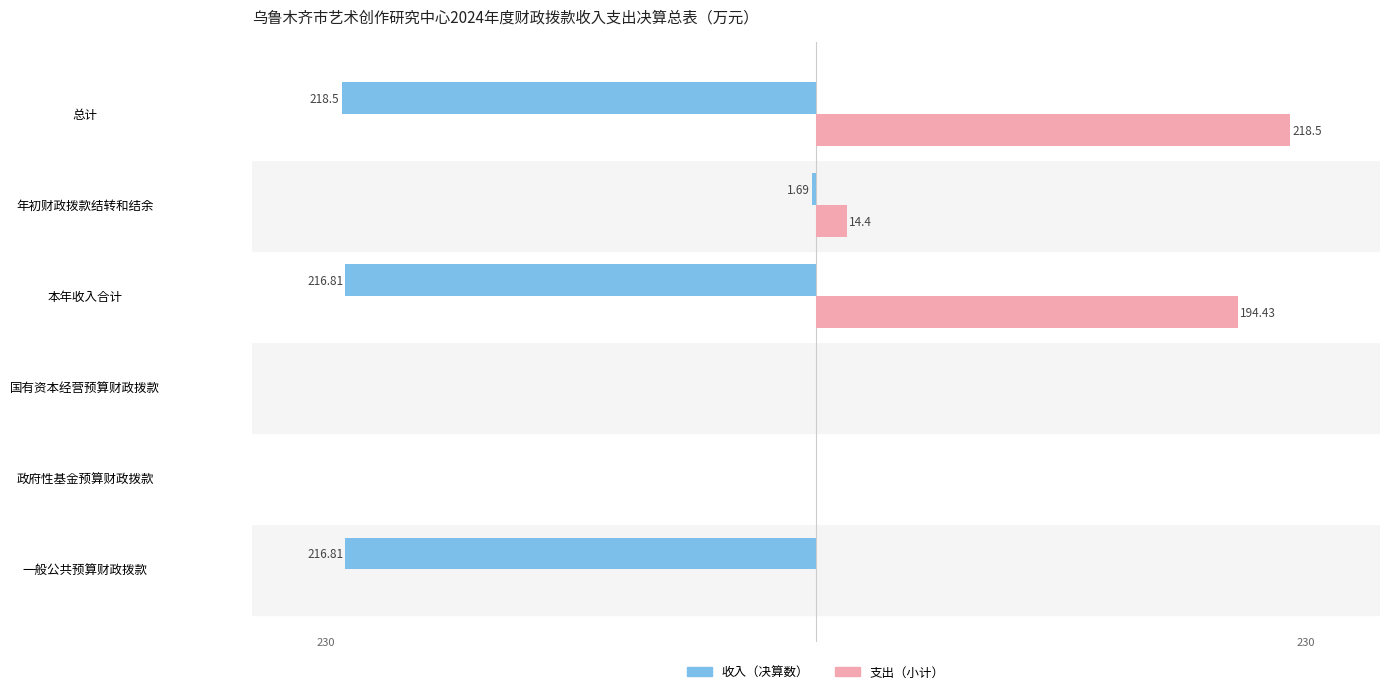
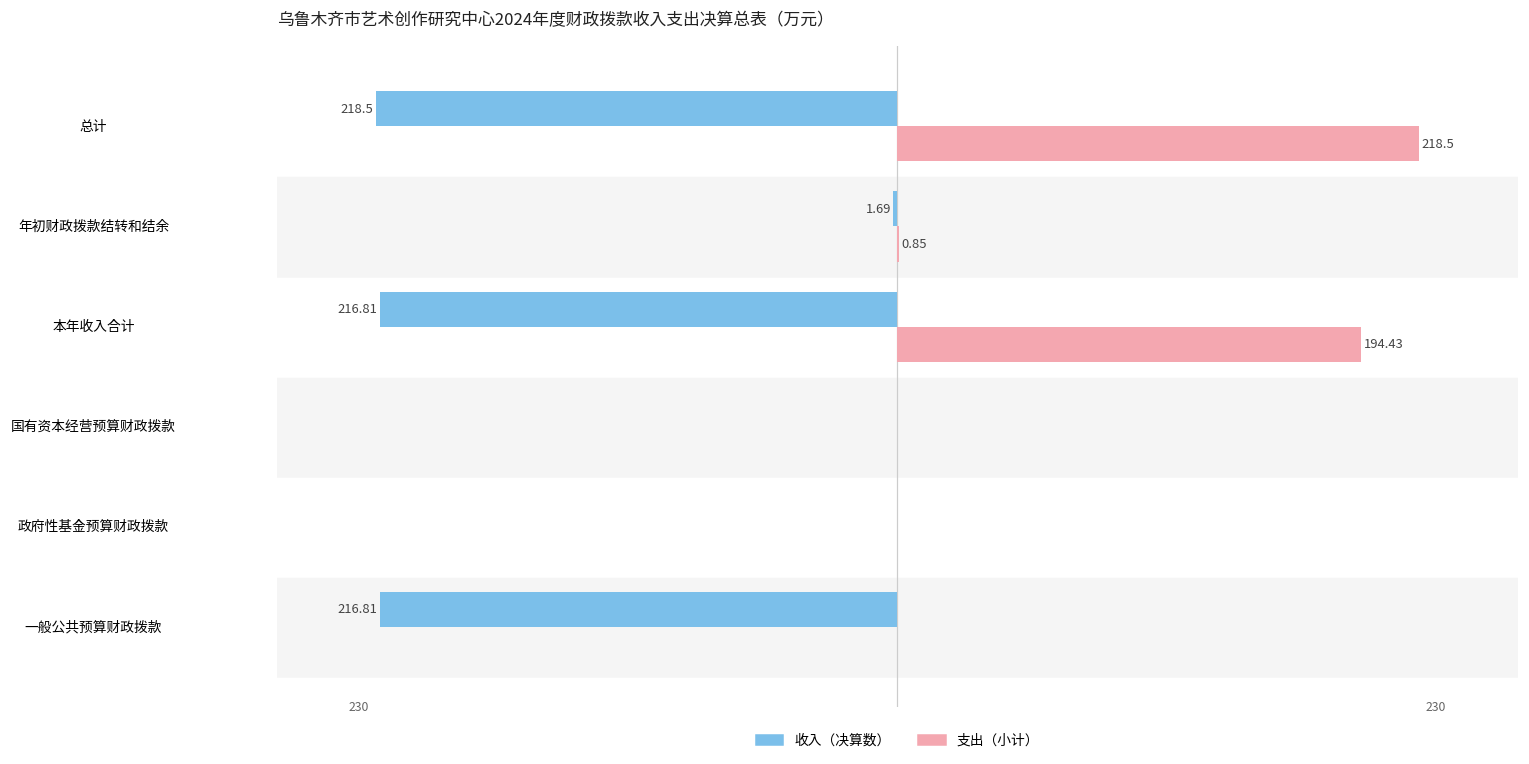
支出（小计）, 年初财政拨款结转和结余: 14.4 -> 0.85
